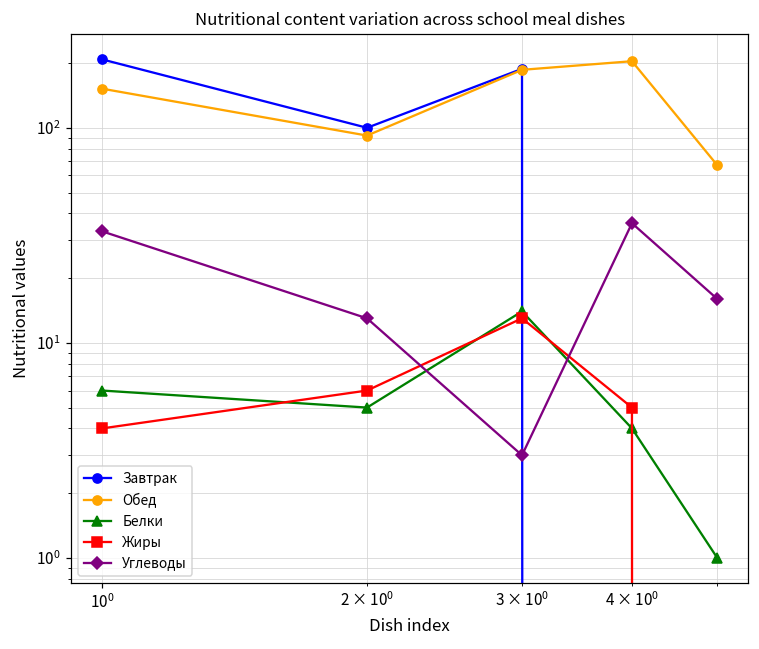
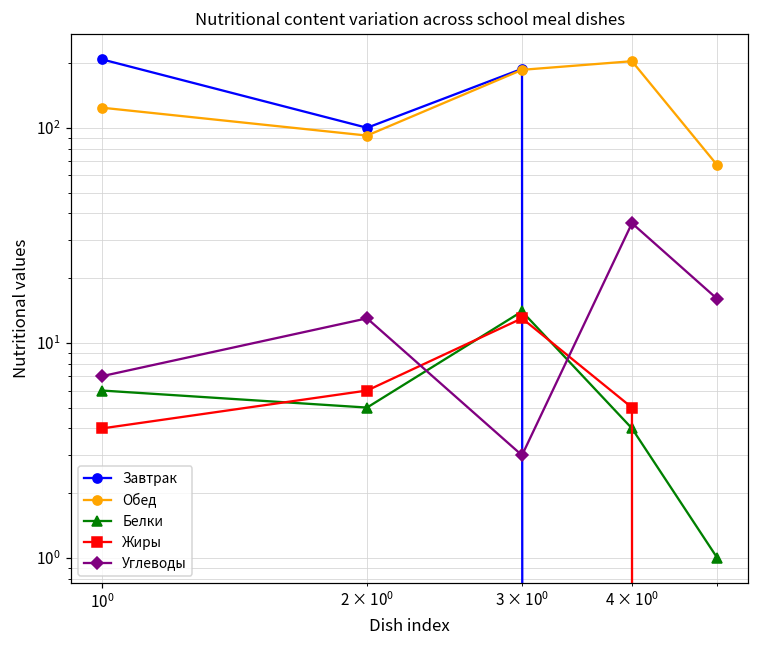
Обед, 10^0: 150 -> 120
Углеводы, 10^0: 33 -> 7
